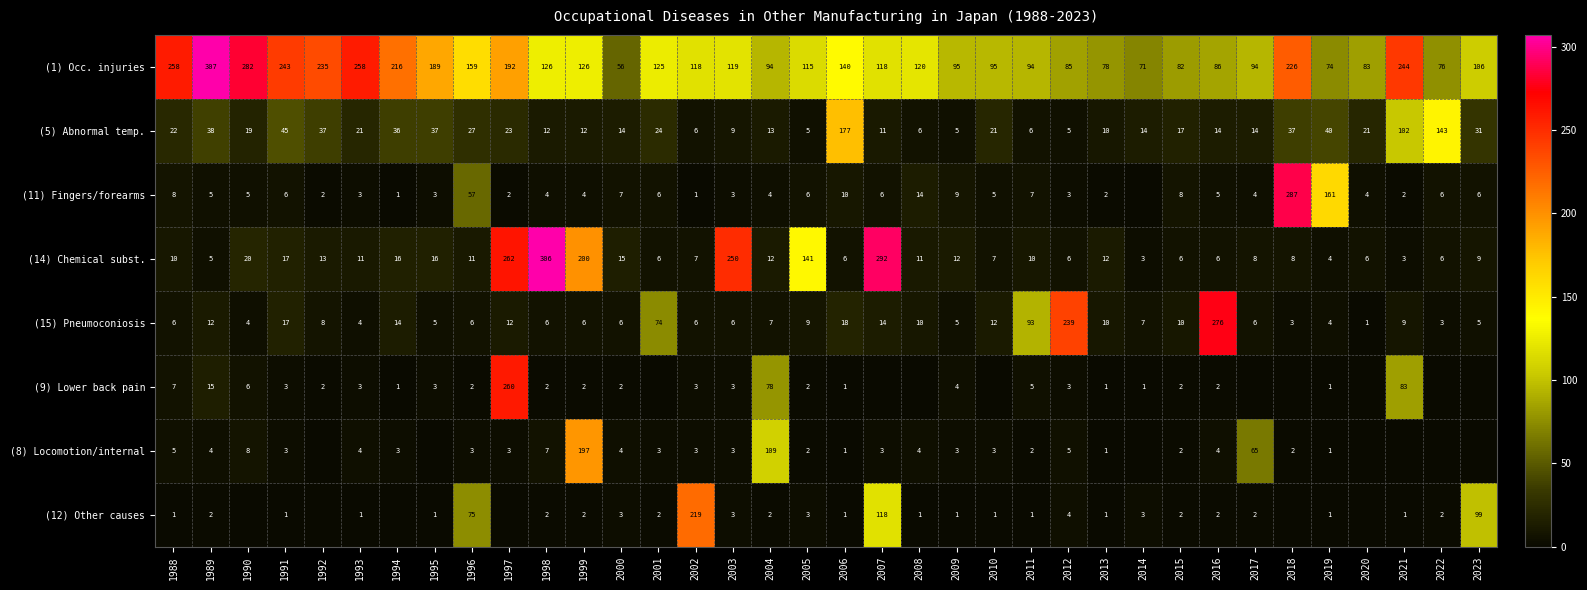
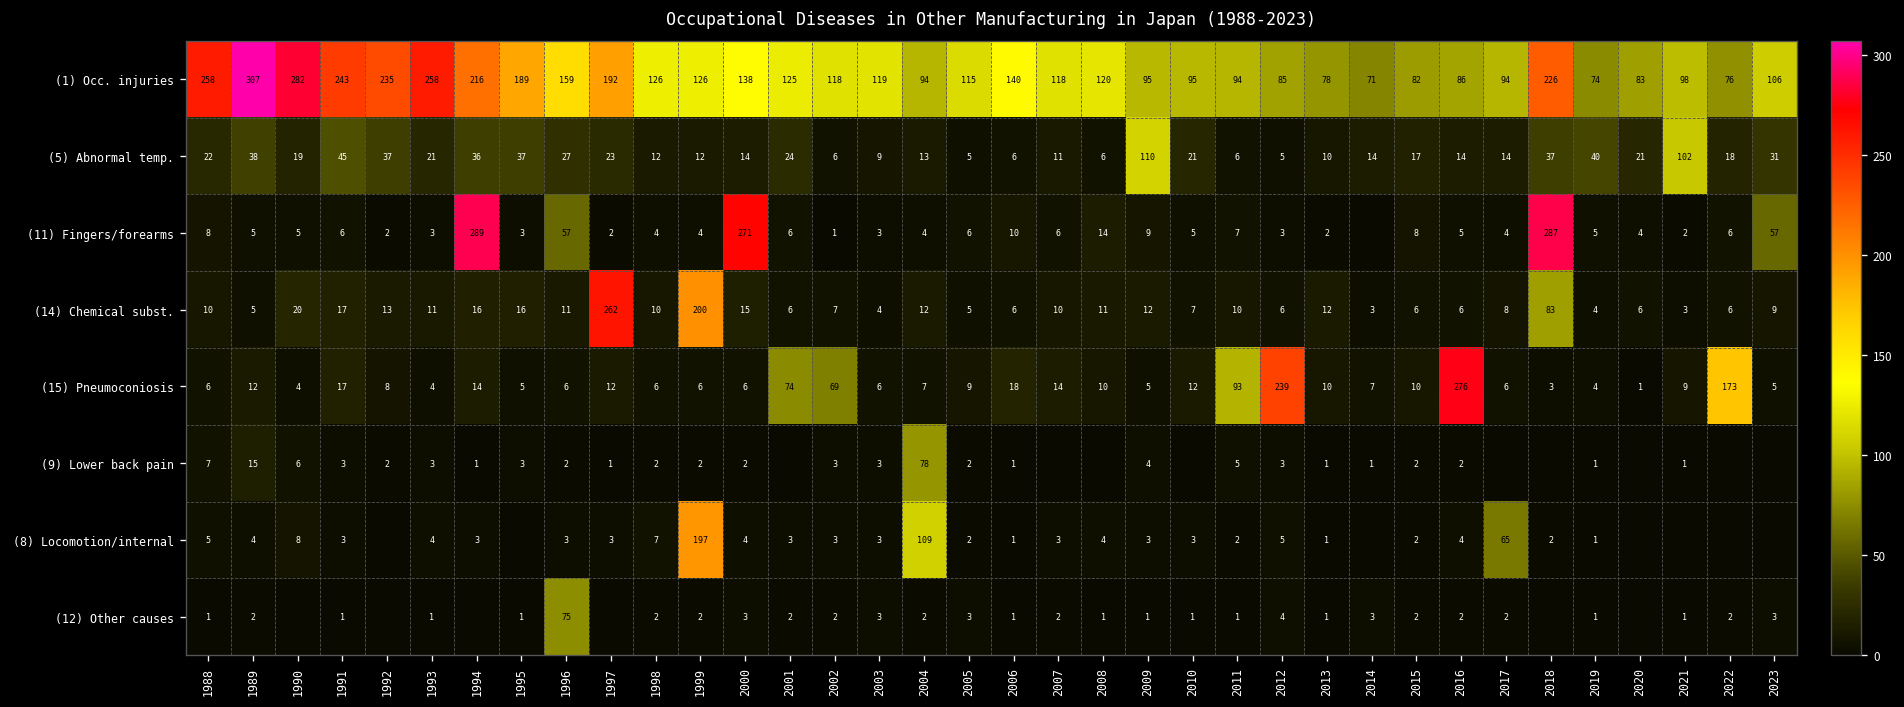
(1) Occ. injuries, 2000: 56 -> 138
(1) Occ. injuries, 2021: 244 -> 98
(5) Abnormal temp., 2006: 177 -> 6
(5) Abnormal temp., 2009: 5 -> 110
(5) Abnormal temp., 2022: 143 -> 18
(11) Fingers/forearms, 1994: 1 -> 289
(11) Fingers/forearms, 2000: 7 -> 271
(11) Fingers/forearms, 2019: 161 -> 5
(11) Fingers/forearms, 2023: 6 -> 57
(14) Chemical subst., 1998: 306 -> 10
(14) Chemical subst., 2003: 250 -> 4
(14) Chemical subst., 2005: 141 -> 5
(14) Chemical subst., 2007: 292 -> 10
(14) Chemical subst., 2018: 8 -> 83
(15) Pneumoconiosis, 2002: 6 -> 69
(15) Pneumoconiosis, 2022: 3 -> 173
(9) Lower back pain, 1997: 260 -> 1
(9) Lower back pain, 2021: 83 -> 1
(12) Other causes, 2002: 219 -> 2
(12) Other causes, 2007: 118 -> 2
(12) Other causes, 2023: 99 -> 3
